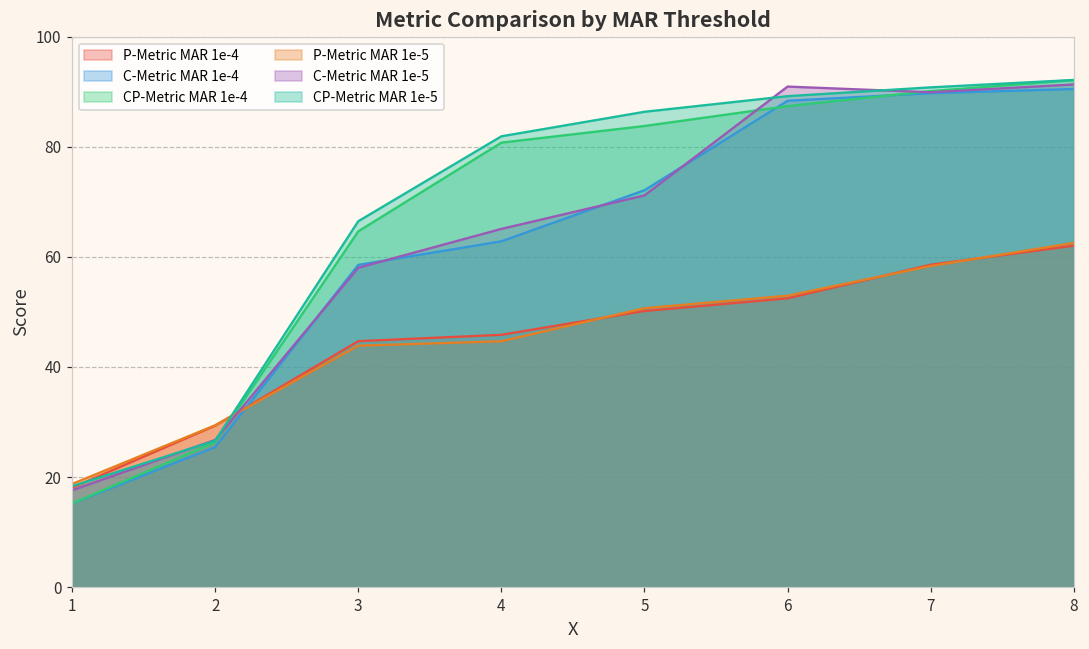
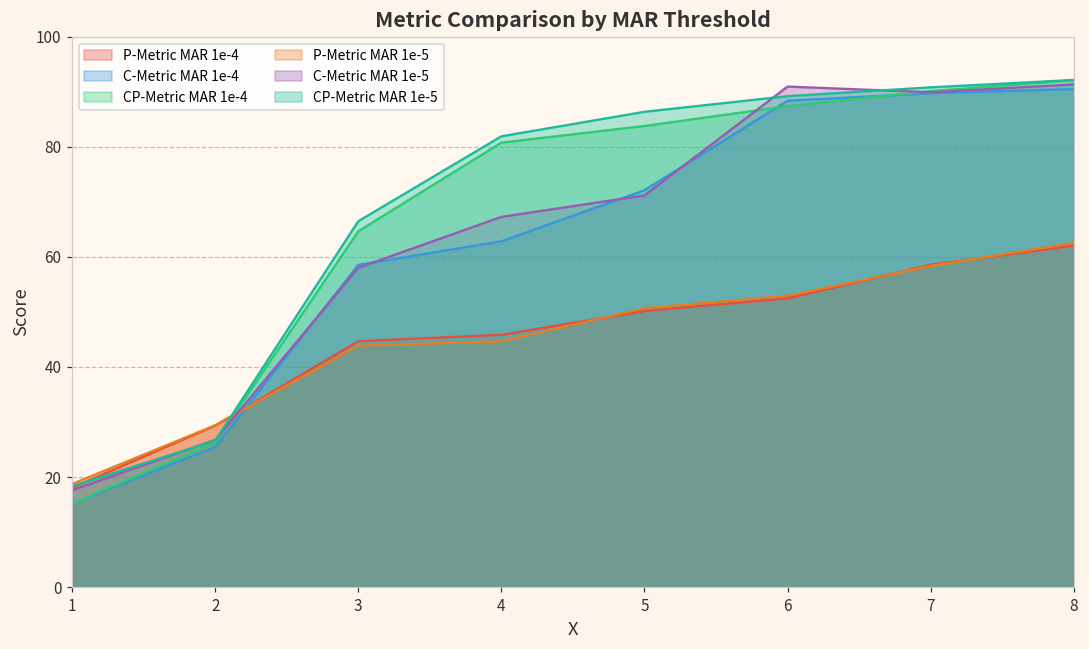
C-Metric MAR 1e-5, 4: 65 -> 67
